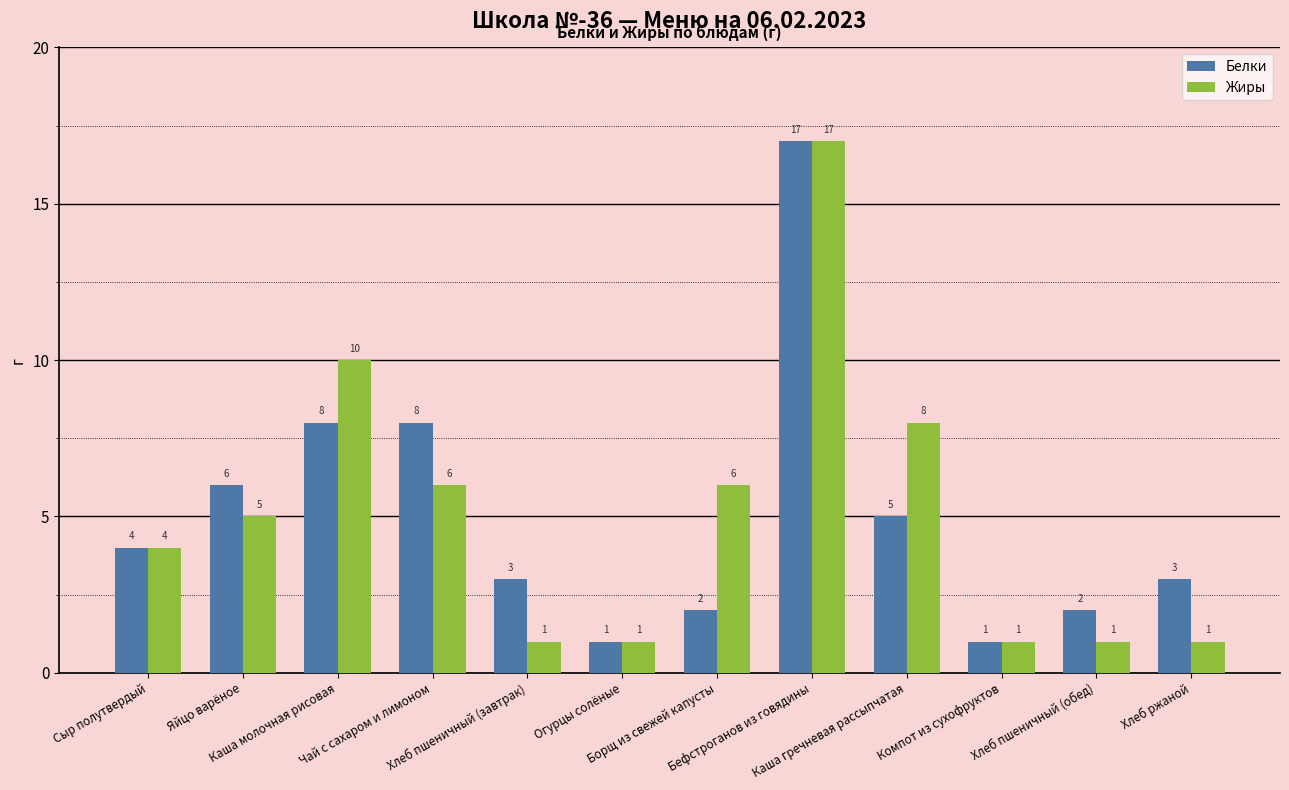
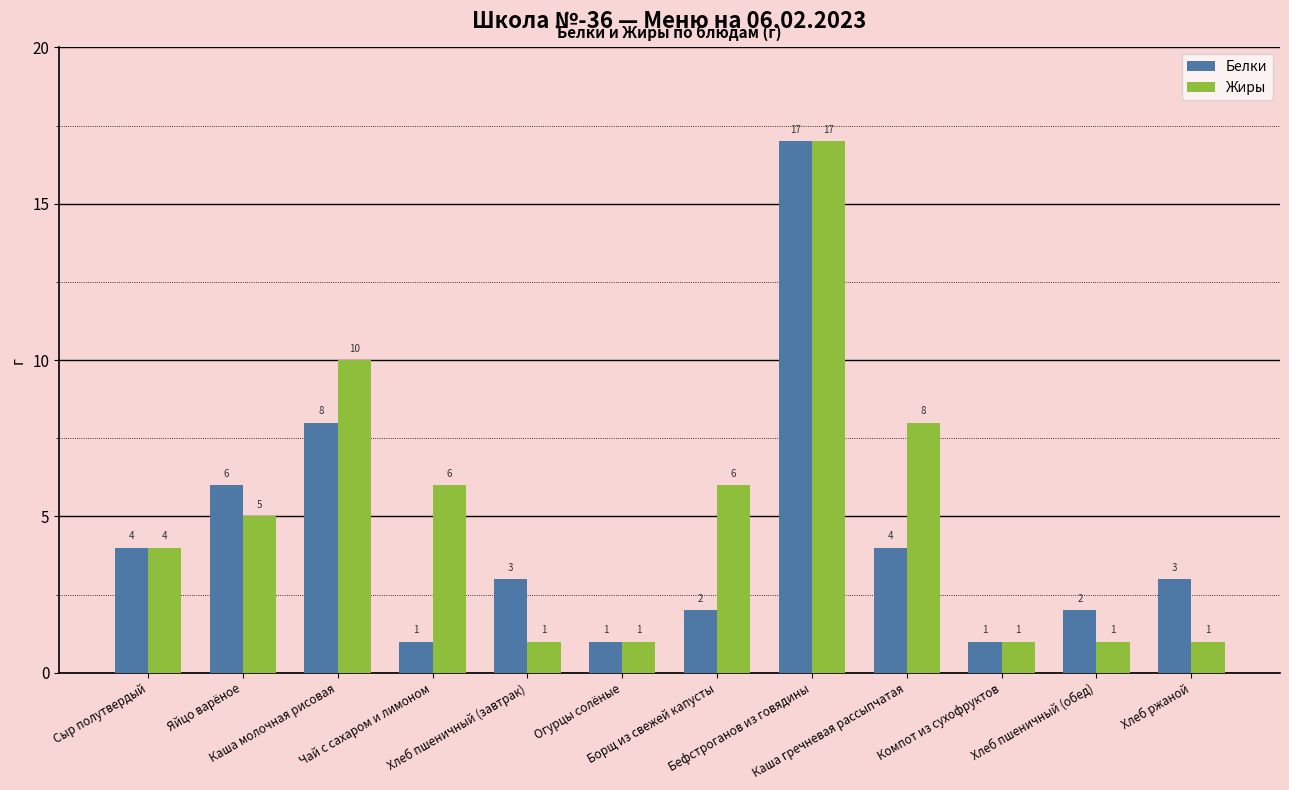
Белки, Чай с сахаром и лимоном: 8 -> 1
Белки, Каша гречневая рассыпчатая: 5 -> 4
